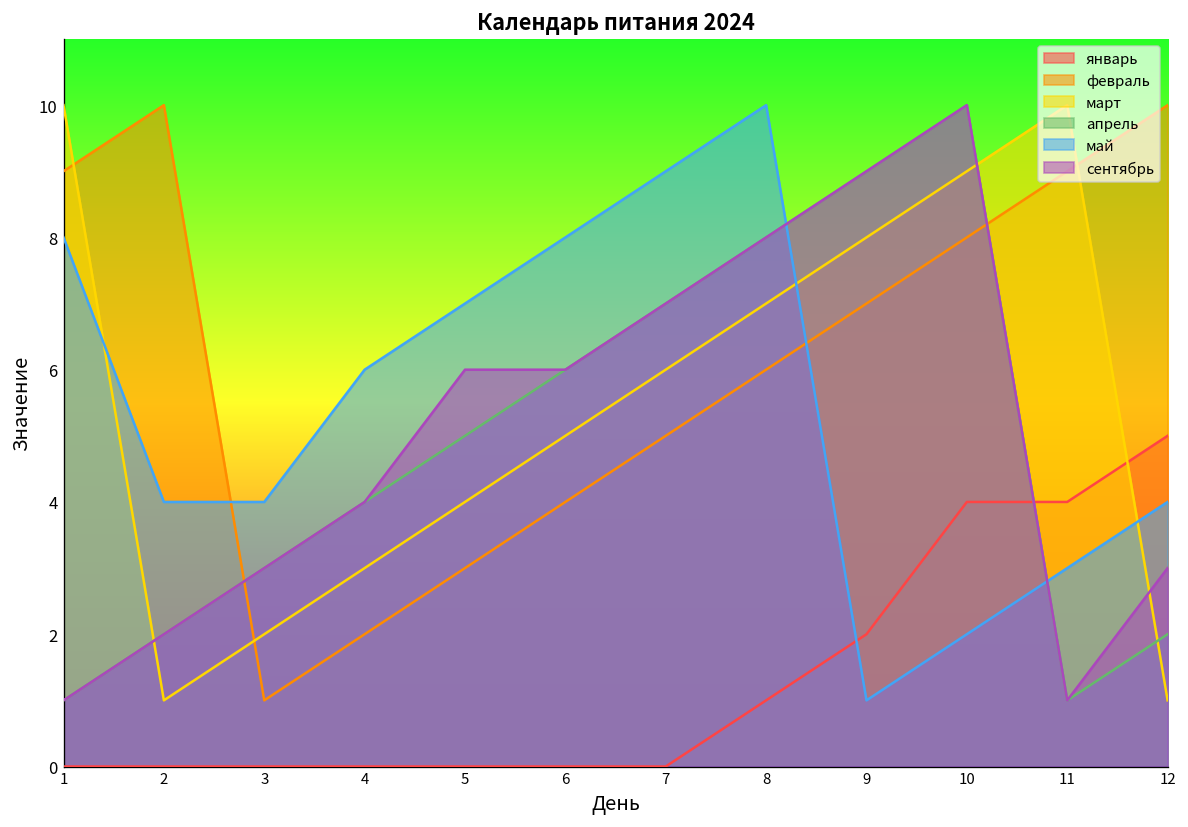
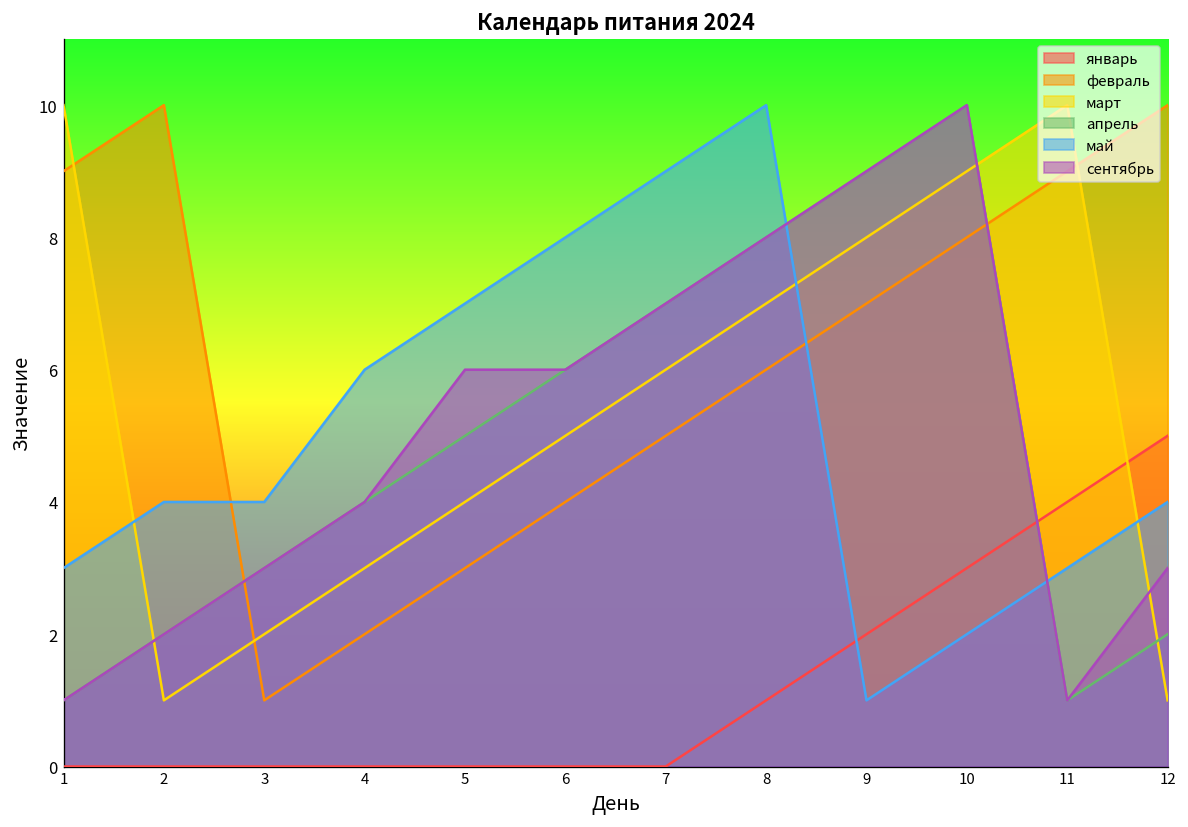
май, 1: 8 -> 3
январь, 10: 4 -> 3
